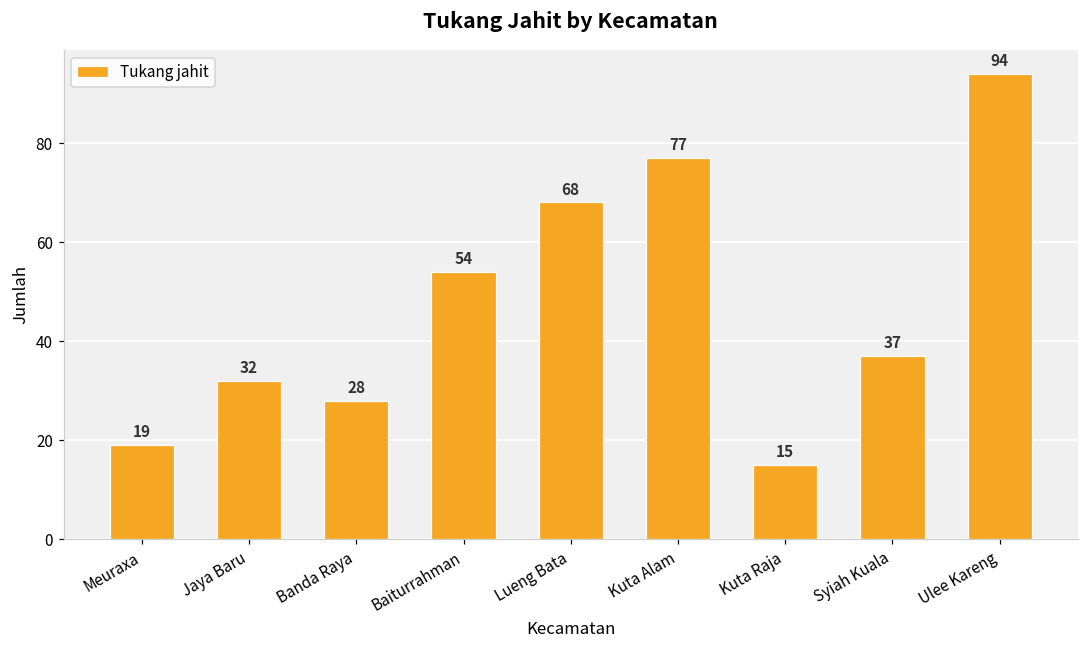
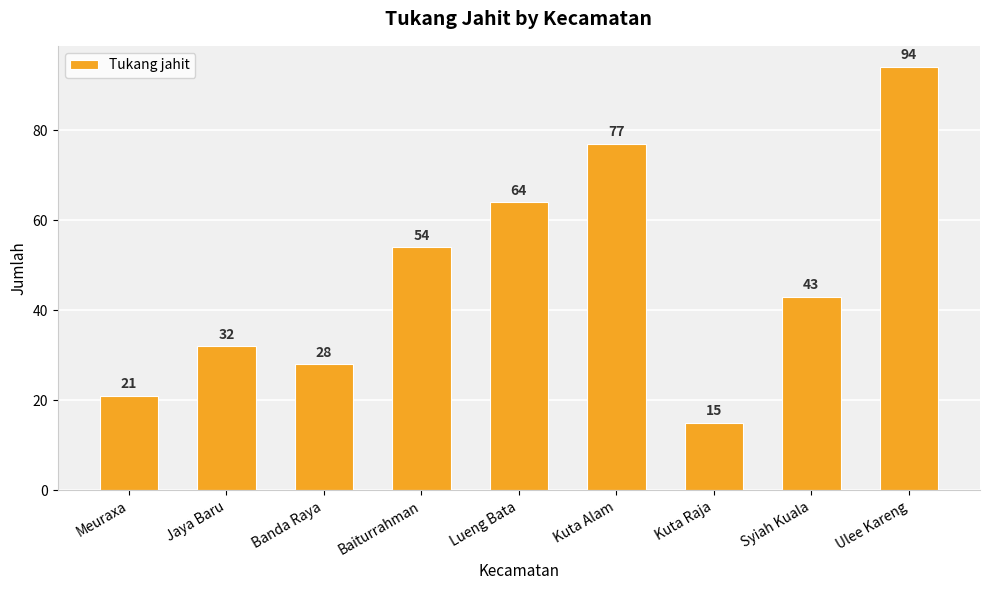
Meuraxa: 19 -> 21
Lueng Bata: 68 -> 64
Syiah Kuala: 37 -> 43
